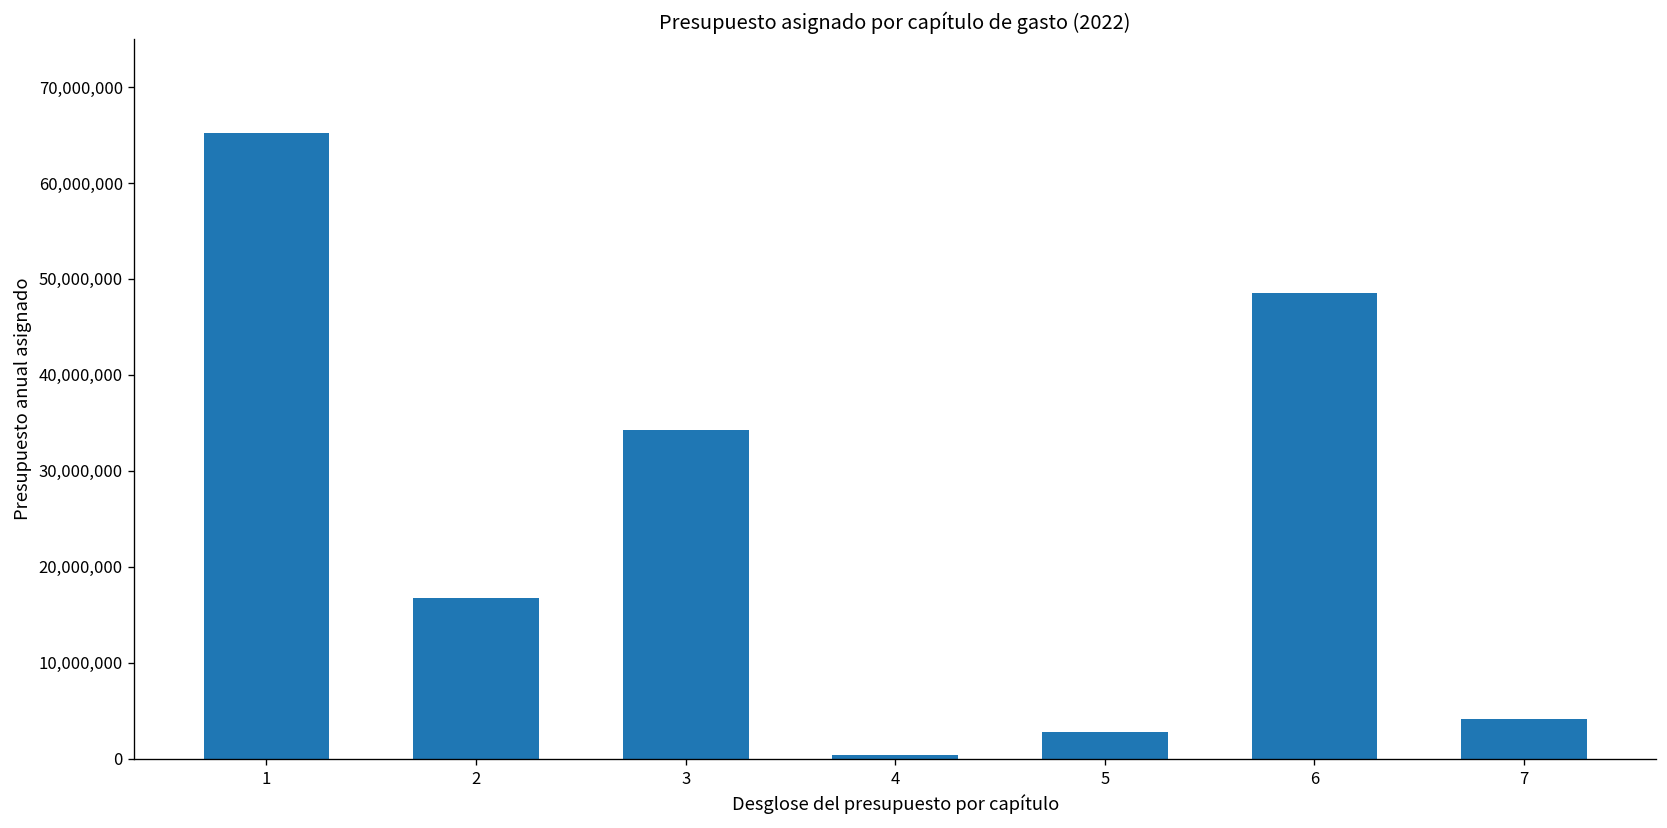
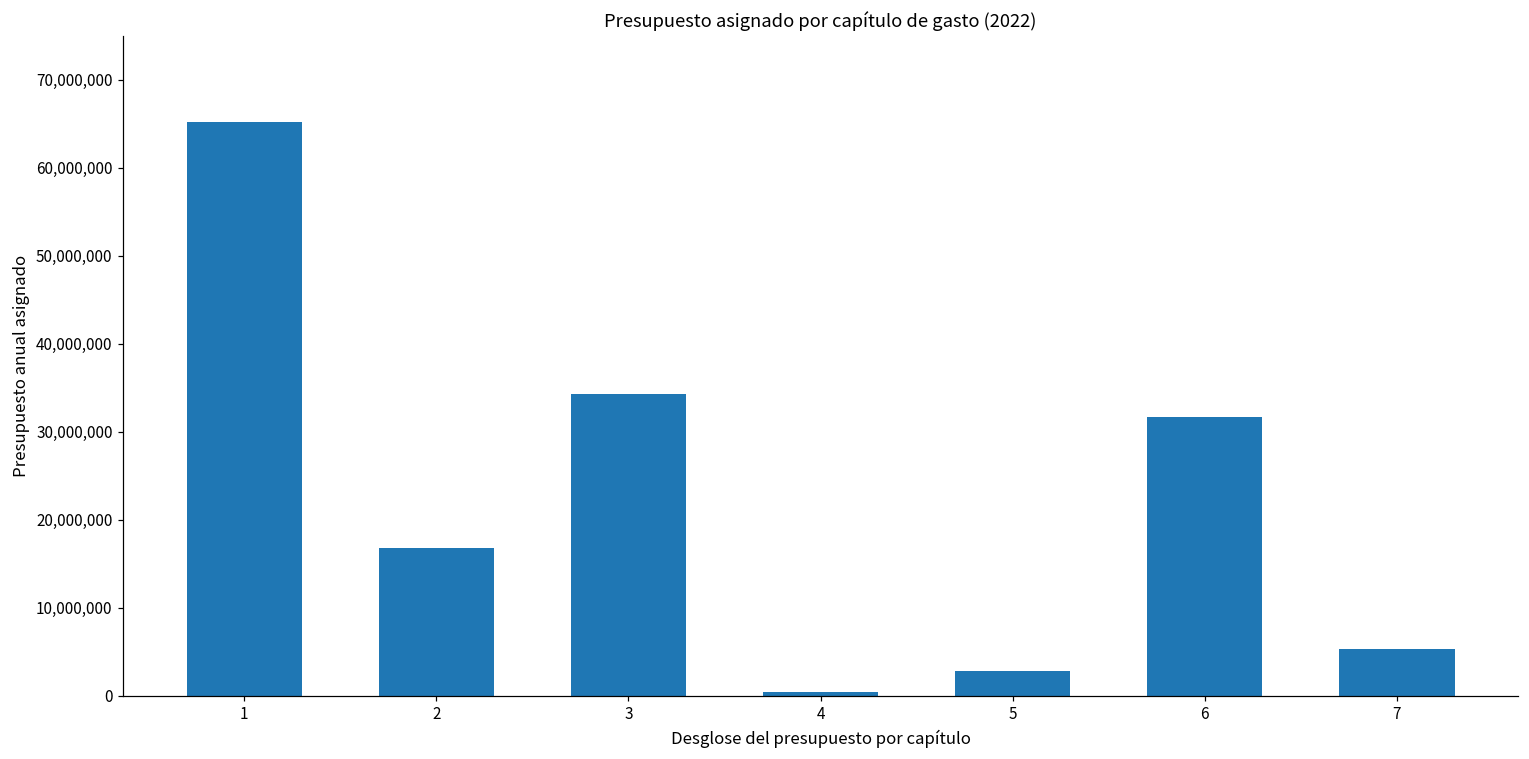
6: 49,000,000 -> 32,000,000
7: 4,000,000 -> 5,000,000
